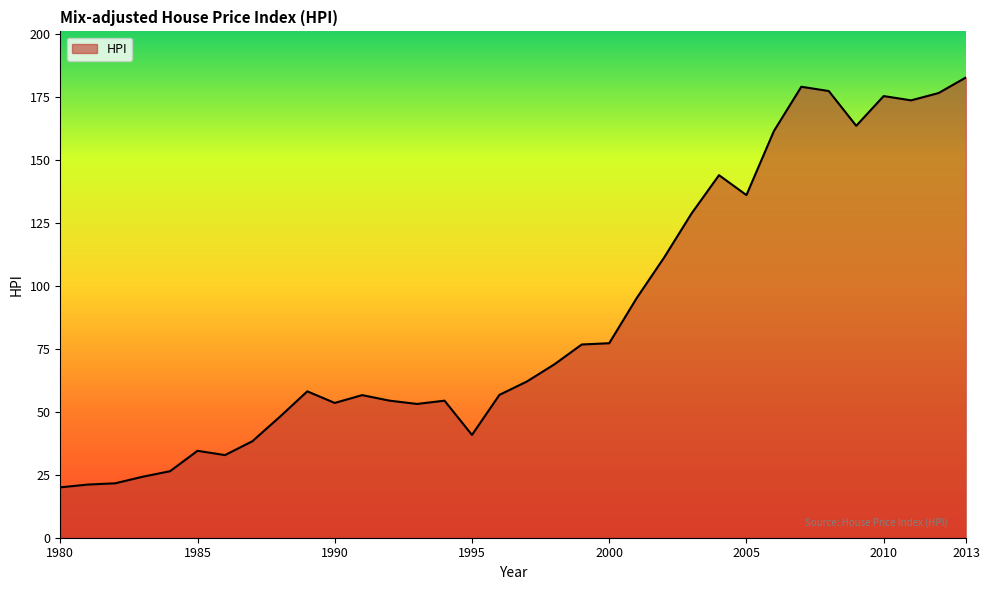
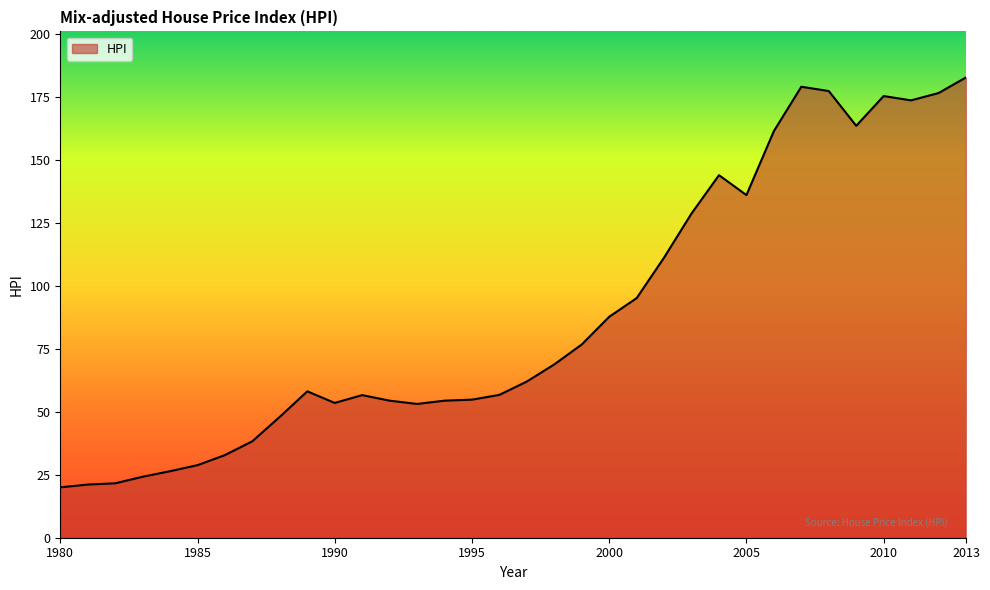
1985: 35 -> 29
1995: 41 -> 55
2000: 77 -> 88
